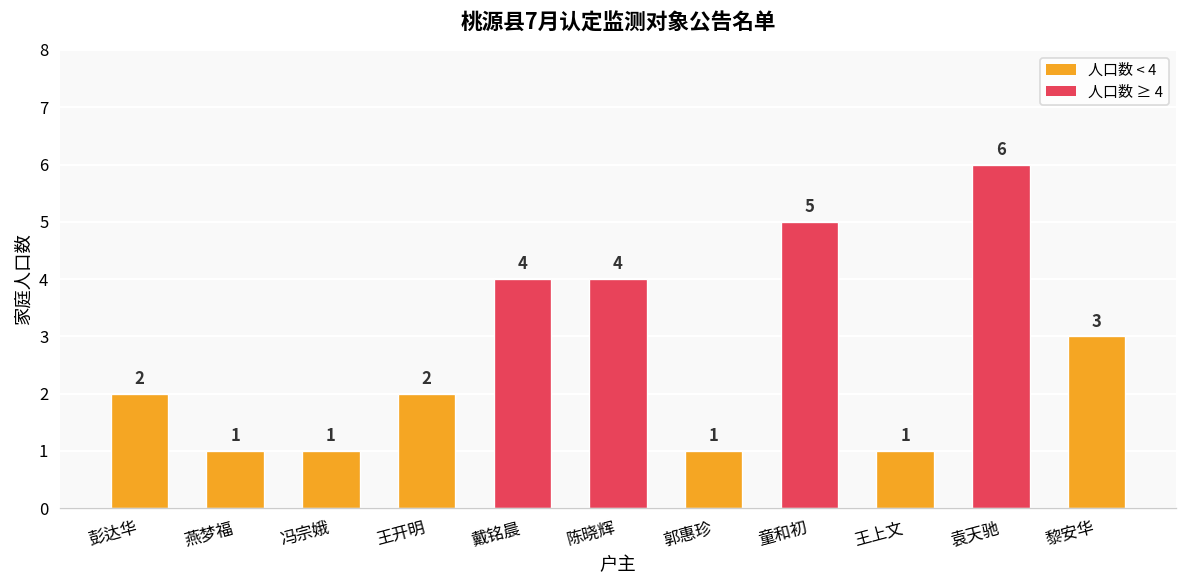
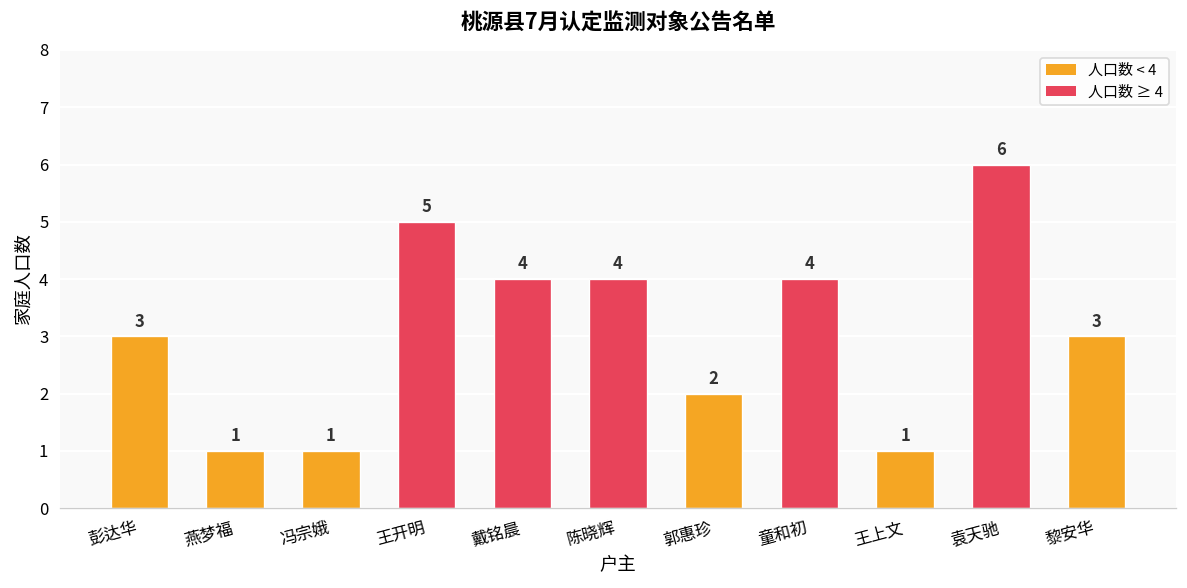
彭达华: 2 -> 3
王开明: 2 -> 5
郭惠珍: 1 -> 2
童和初: 5 -> 4
